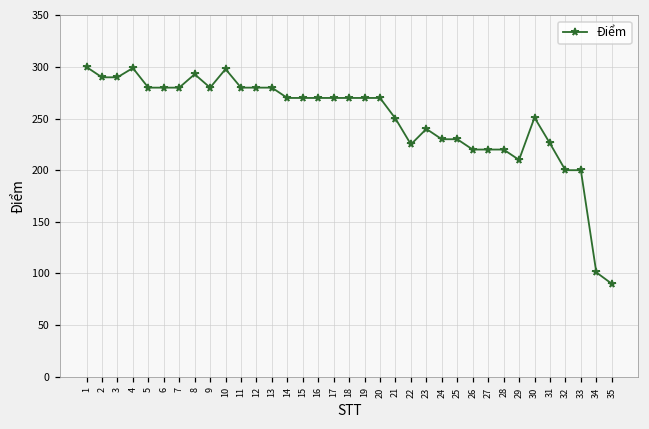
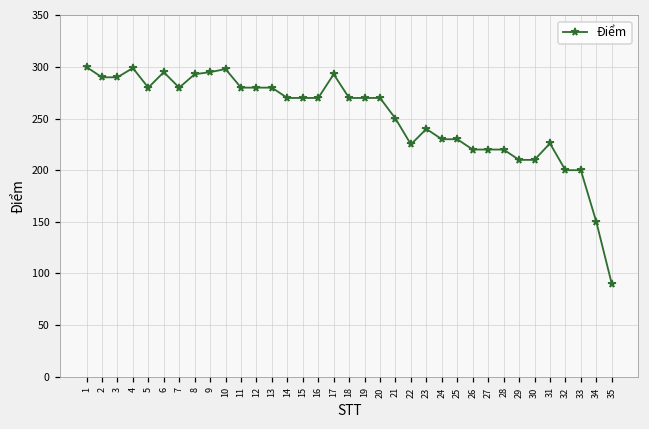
6: 280 -> 300
9: 280 -> 300
17: 270 -> 290
30: 250 -> 210
34: 100 -> 150
